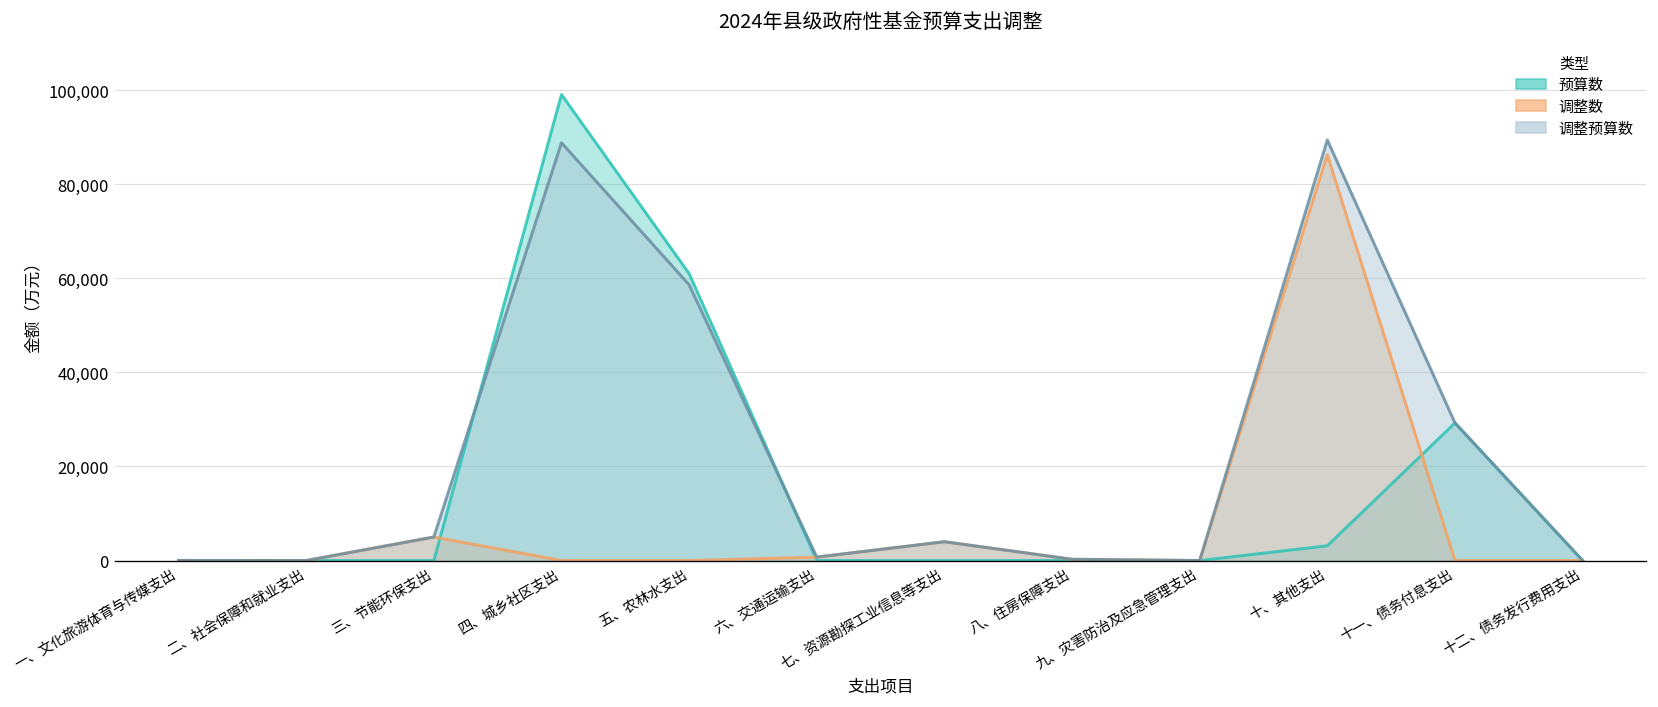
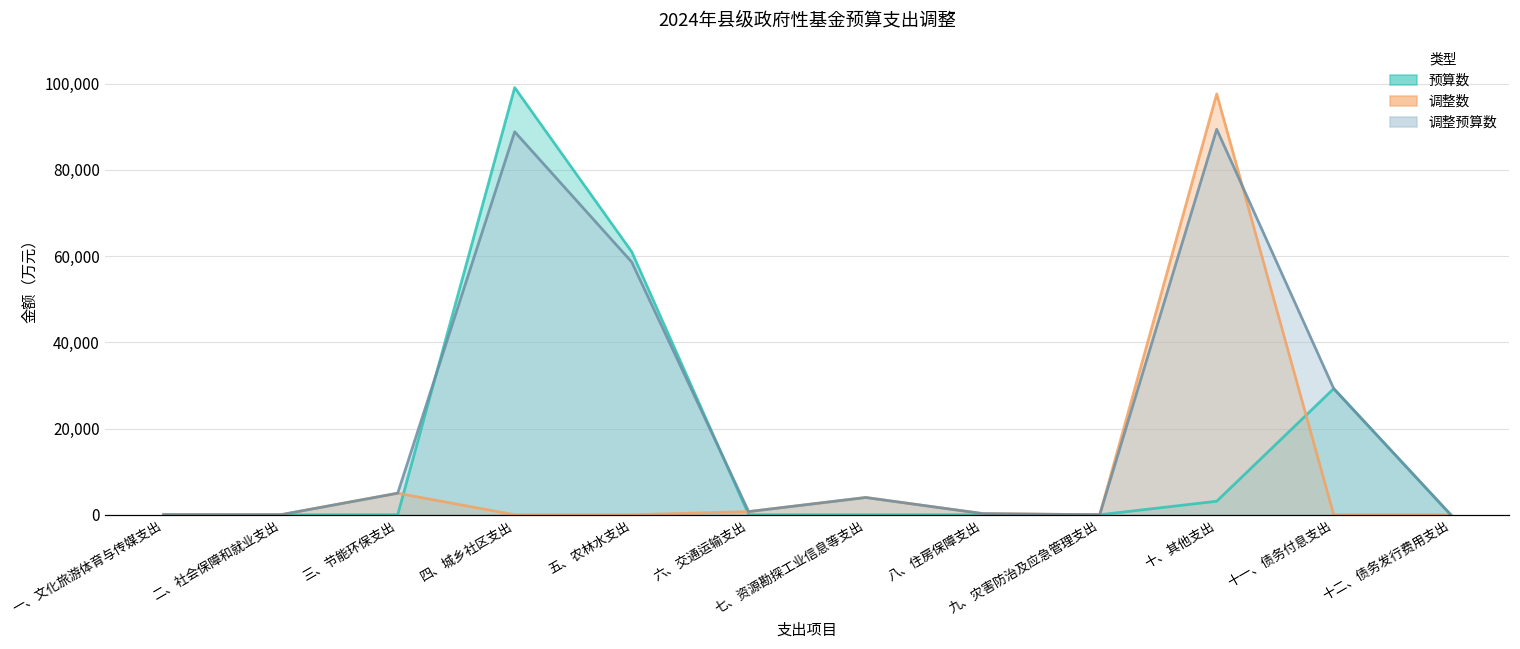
调整数, 十、其他支出: 86,000 -> 98,000
